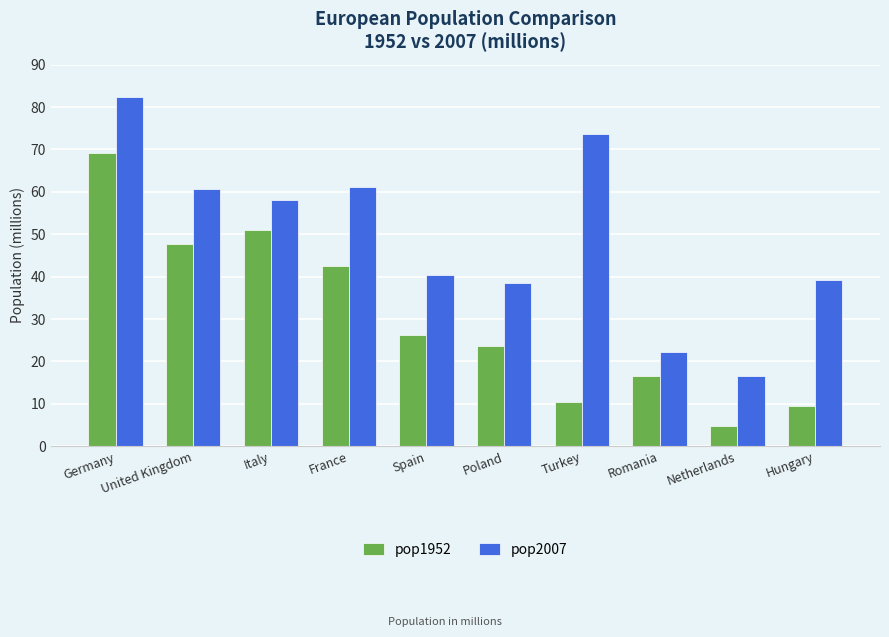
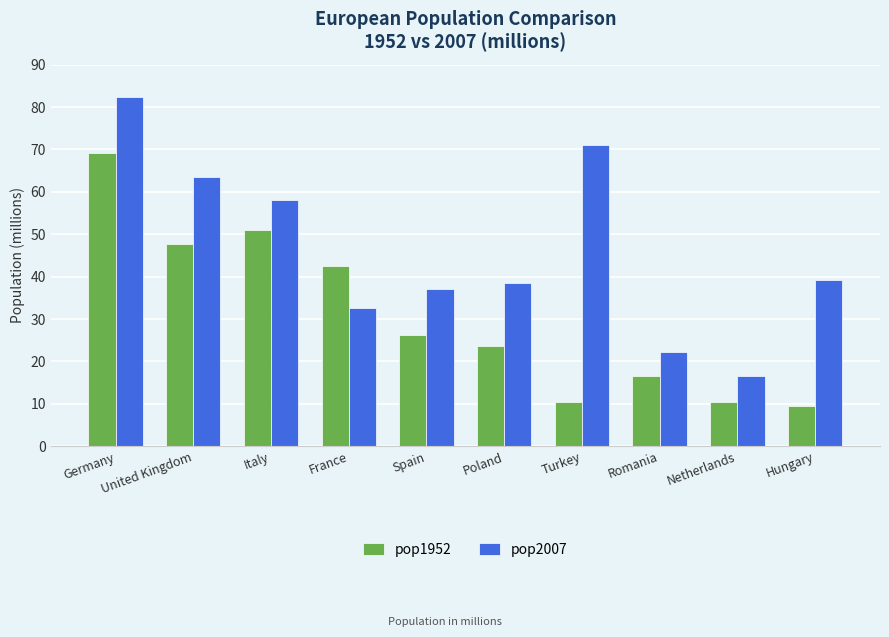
pop2007, United Kingdom: 61 -> 63
pop2007, France: 61 -> 33
pop2007, Spain: 40 -> 37
pop2007, Turkey: 74 -> 71
pop1952, Netherlands: 5 -> 10
